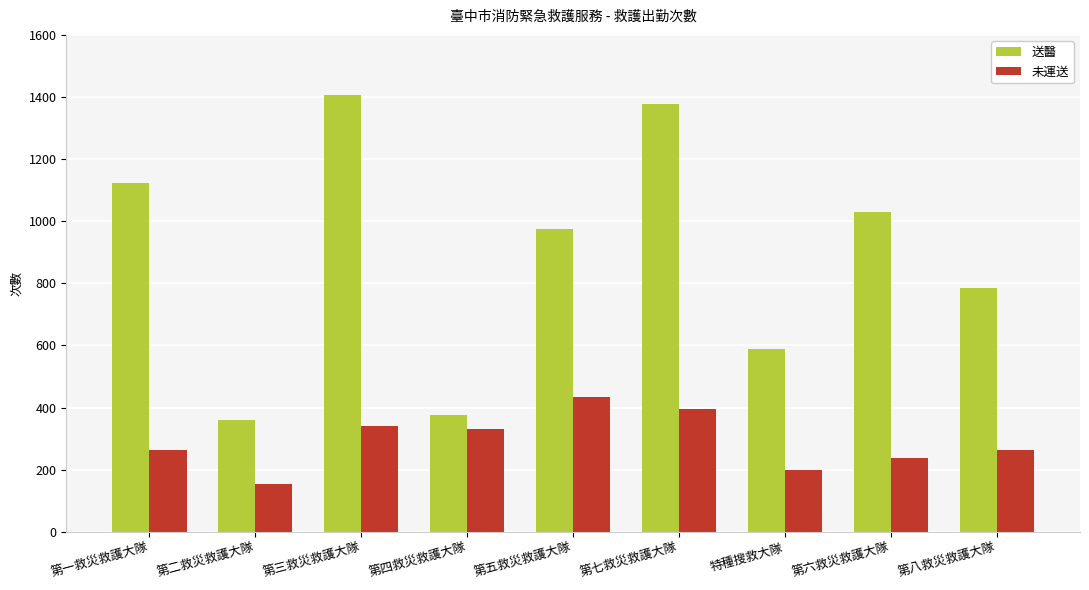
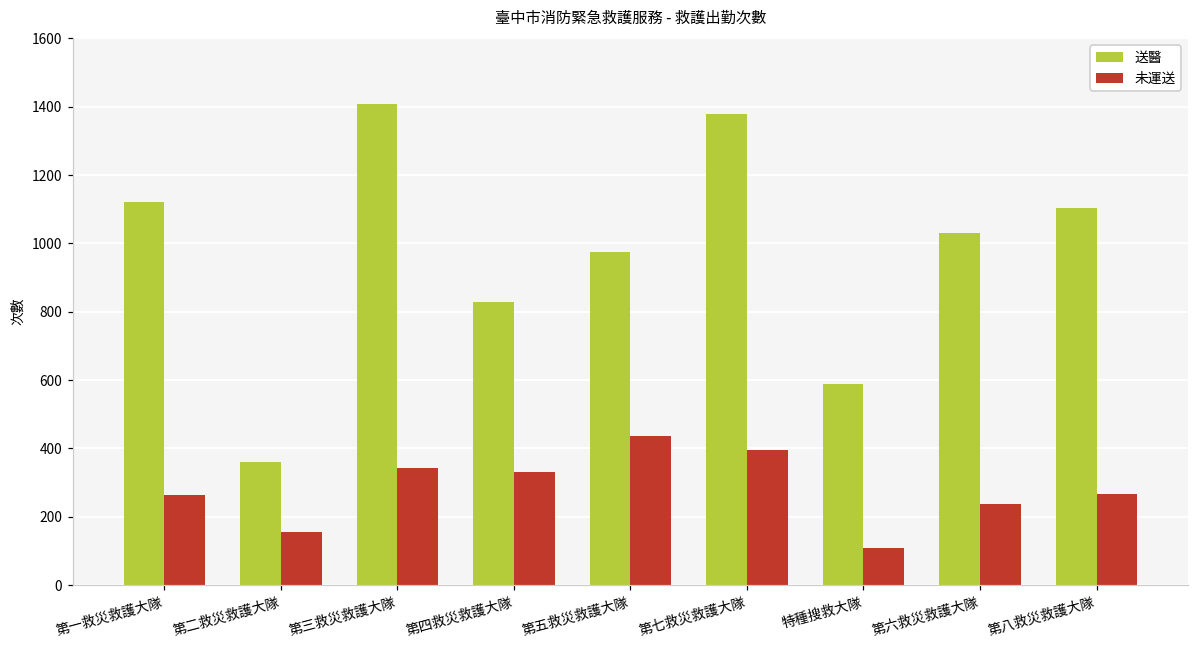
送醫, 第四救災救護大隊: 380 -> 830
未運送, 特種搜救大隊: 200 -> 110
送醫, 第八救災救護大隊: 790 -> 1100
